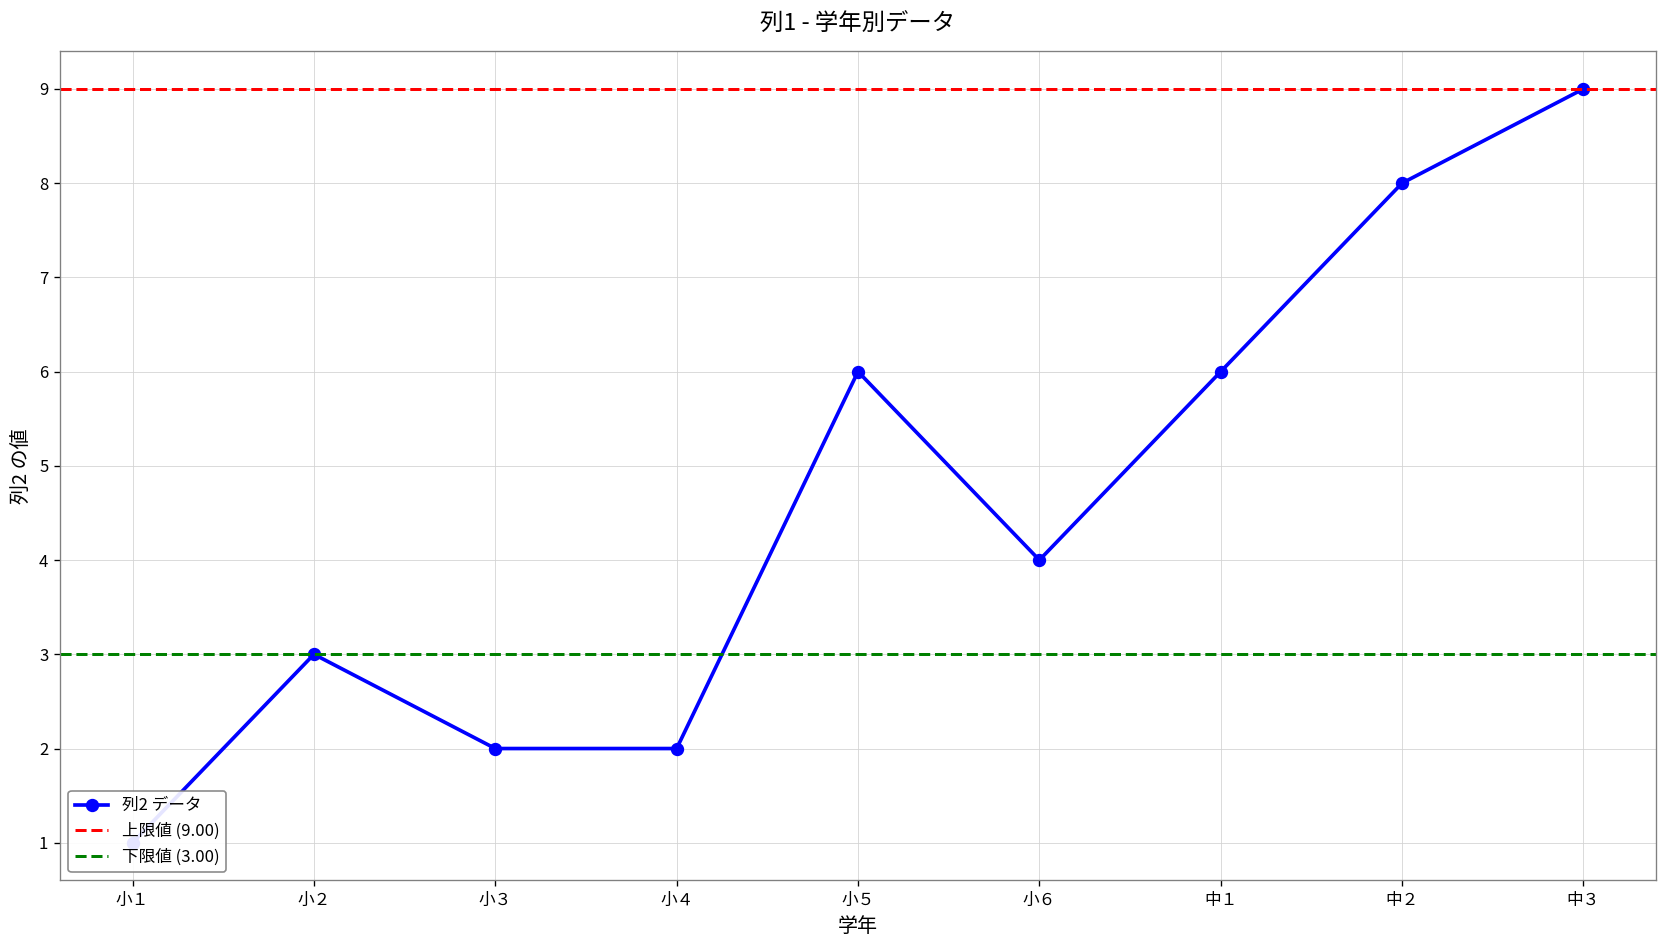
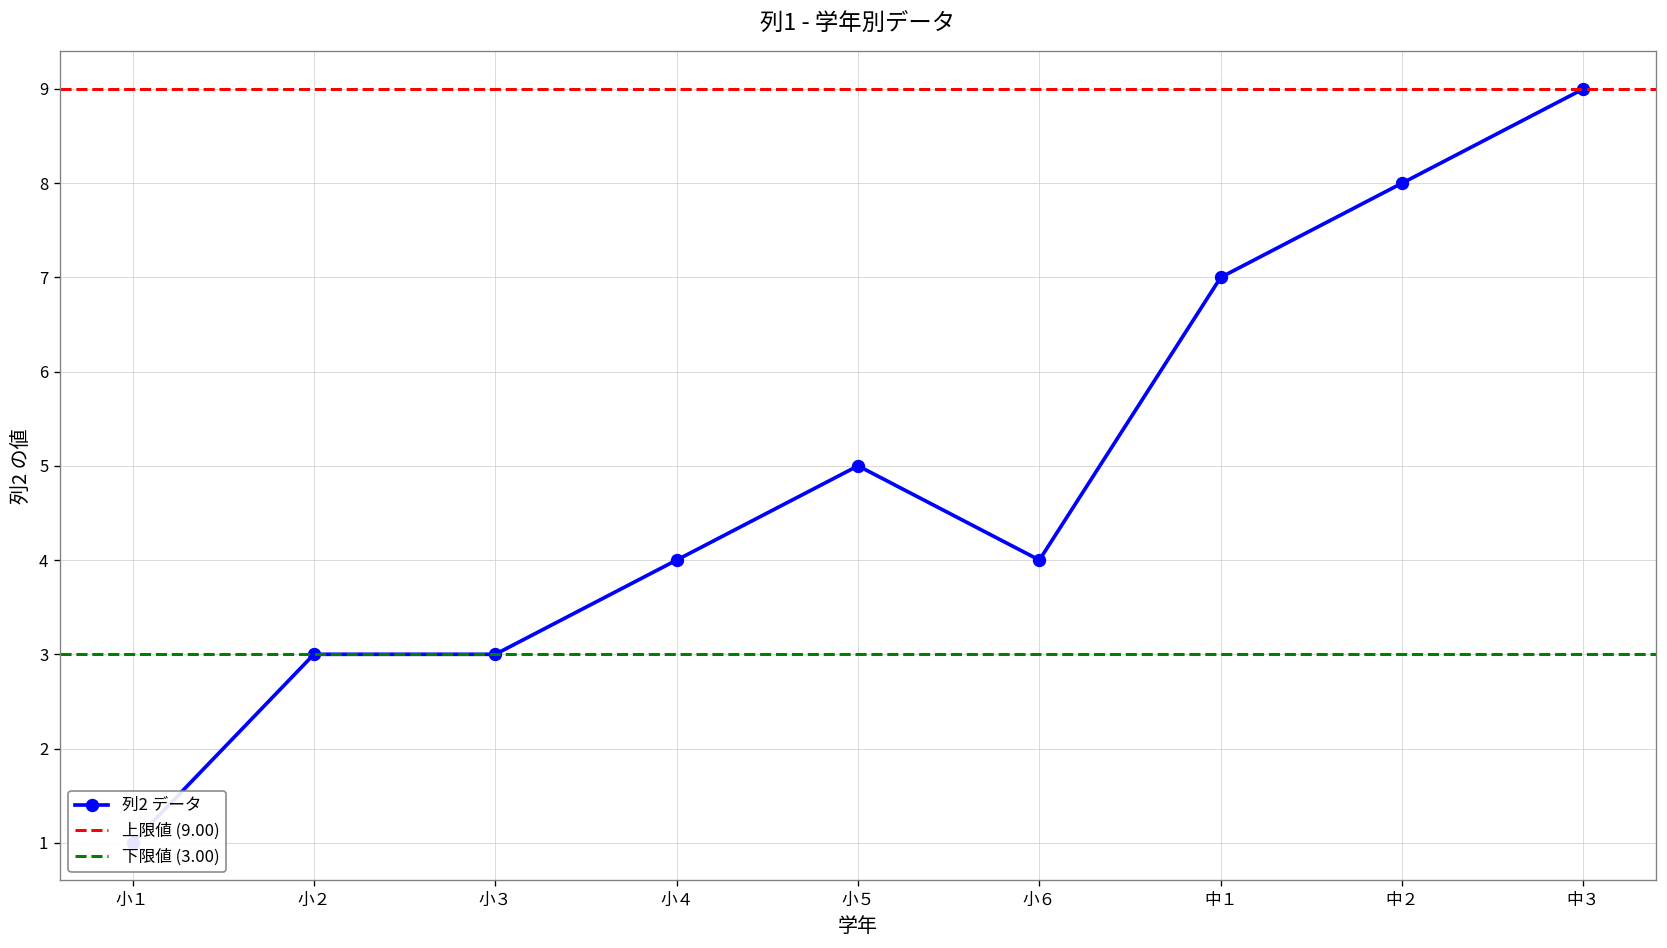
小３: 2 -> 3
小４: 2 -> 4
小５: 6 -> 5
中１: 6 -> 7
